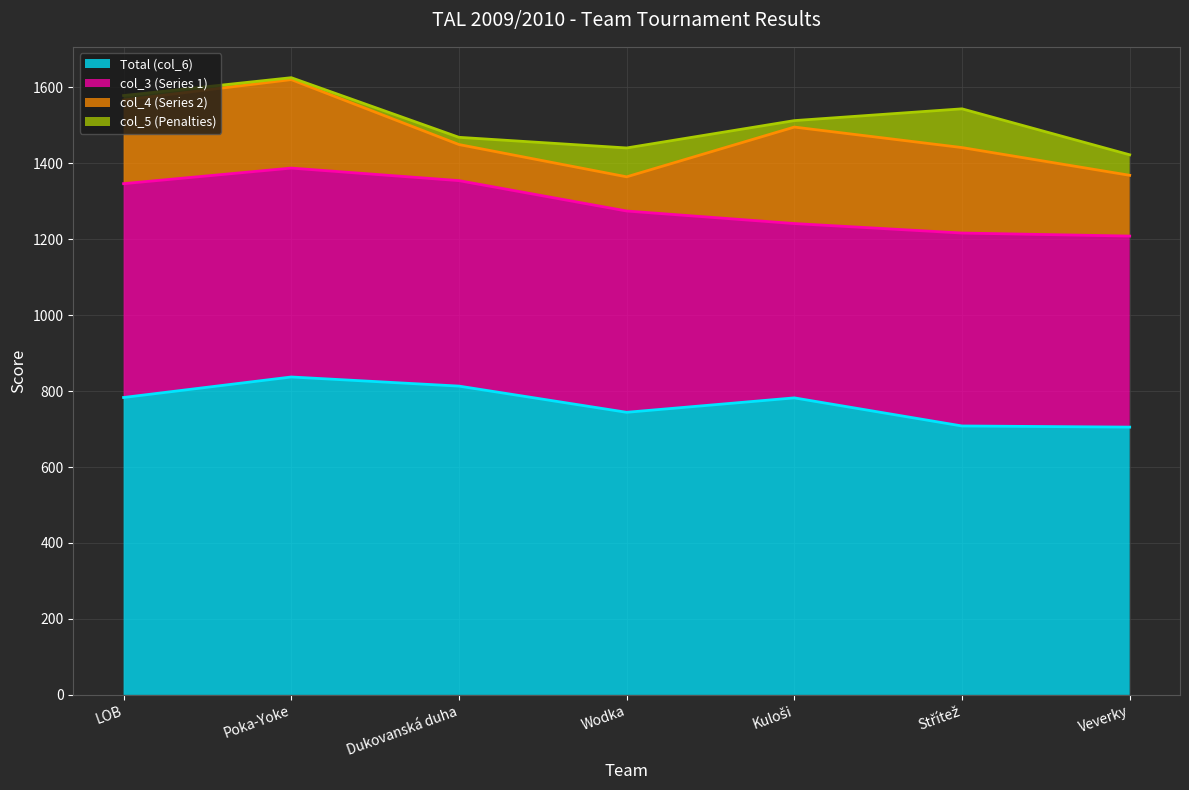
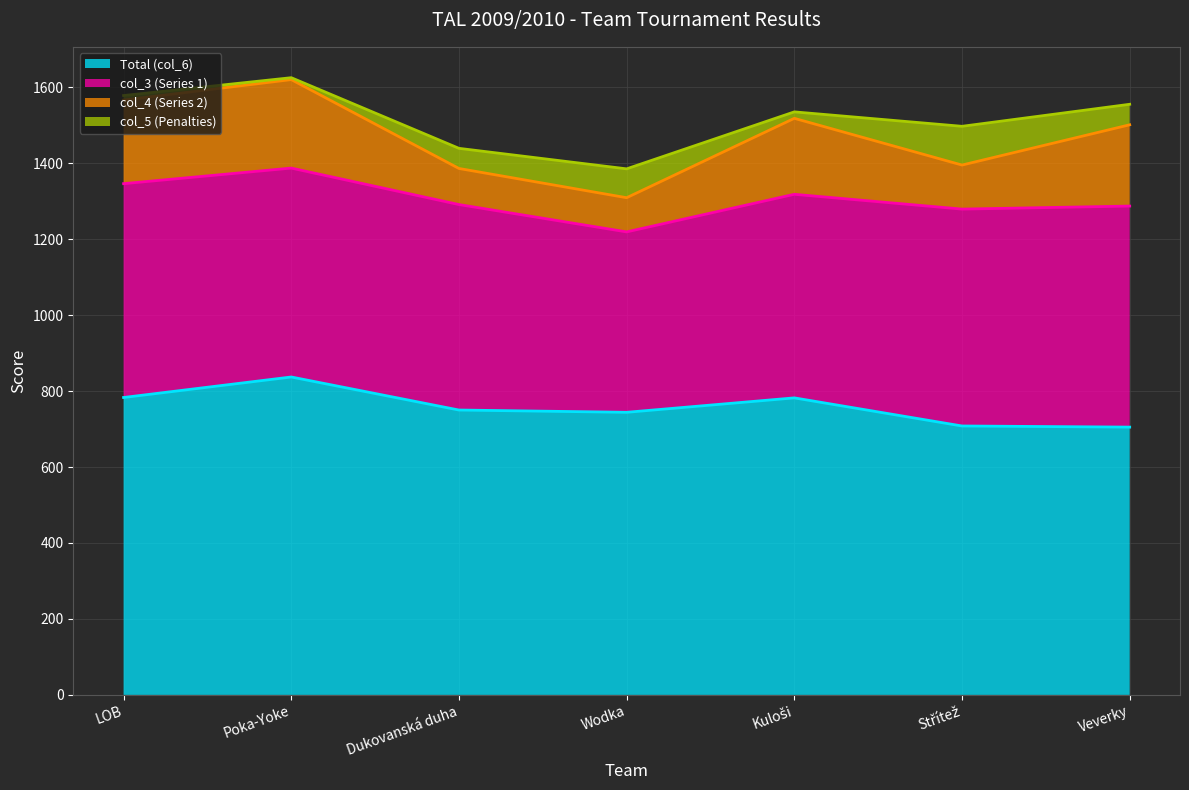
Total (col_6), Dukovanská duha: 810 -> 750
col_5 (Penalties), Dukovanská duha: 20 -> 50
col_3 (Series 1), Wodka: 530 -> 480
col_3 (Series 1), Kuloši: 460 -> 540
col_4 (Series 2), Kuloši: 250 -> 200
col_3 (Series 1), Střítež: 510 -> 570
col_4 (Series 2), Střítež: 230 -> 120
col_3 (Series 1), Veverky: 500 -> 580
col_4 (Series 2), Veverky: 160 -> 210
